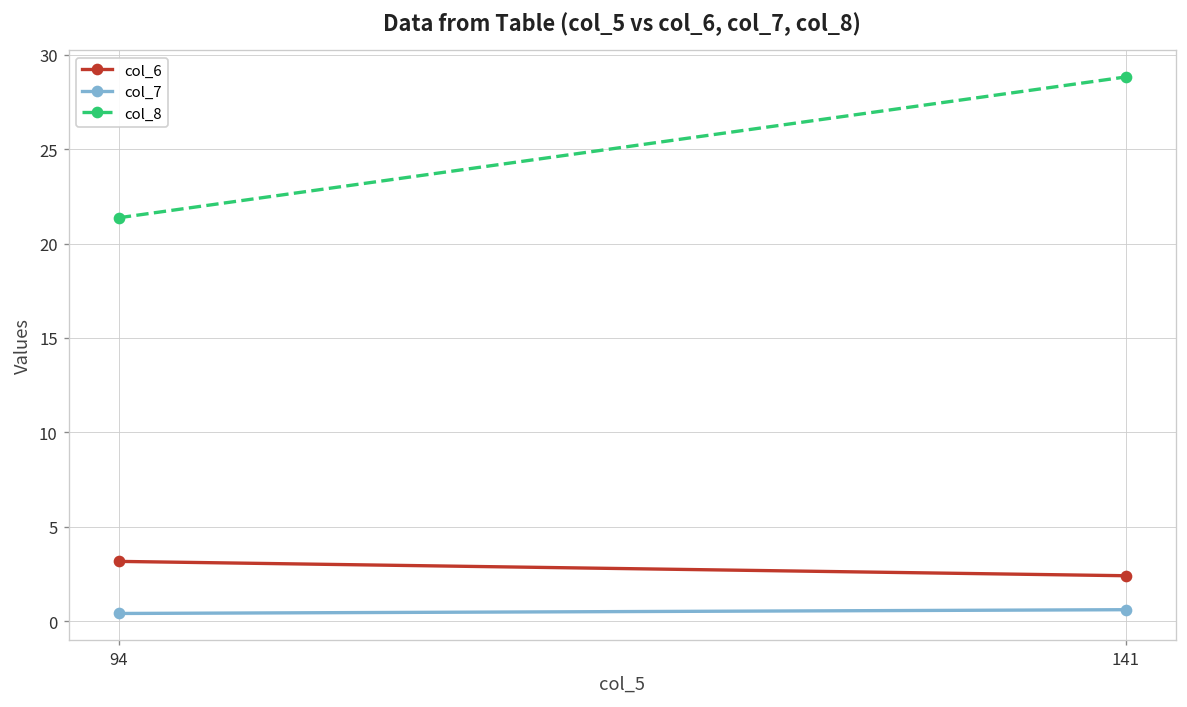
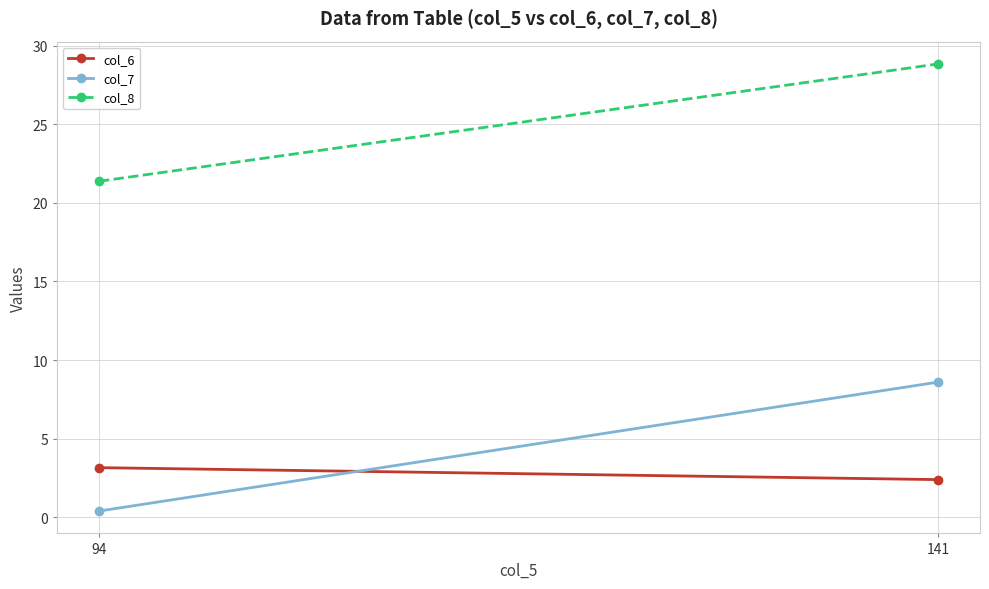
col_7, 141: 0.6 -> 8.6
